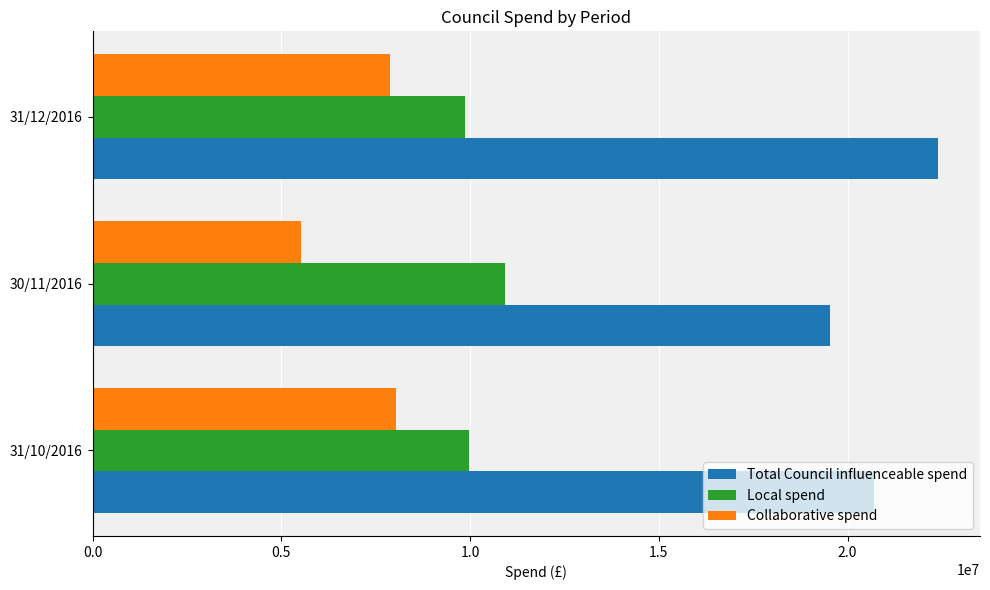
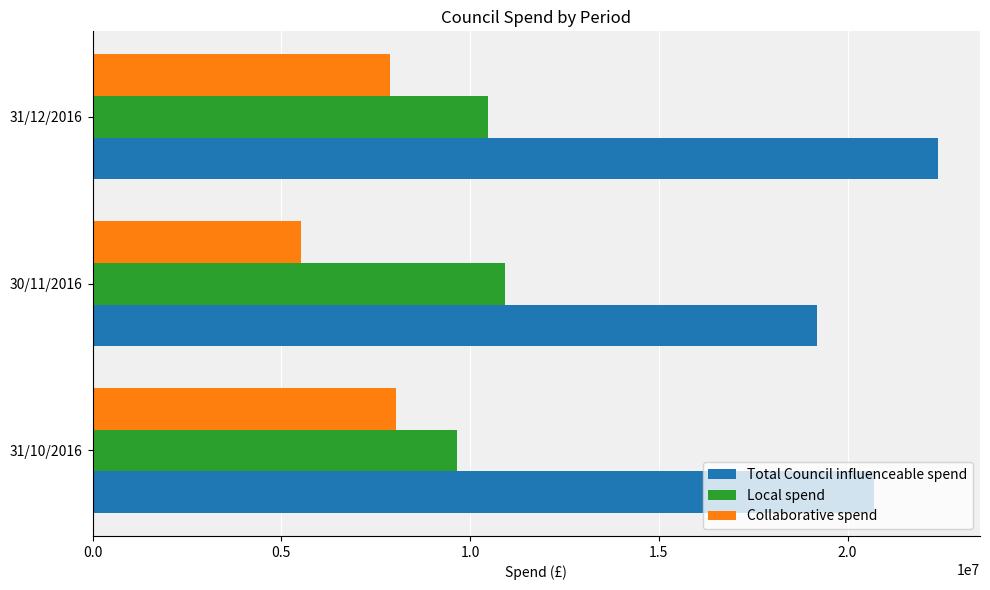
Local spend, 31/12/2016: 9900000 -> 10500000
Total Council influenceable spend, 30/11/2016: 19500000 -> 19200000
Local spend, 31/10/2016: 10000000 -> 9700000
